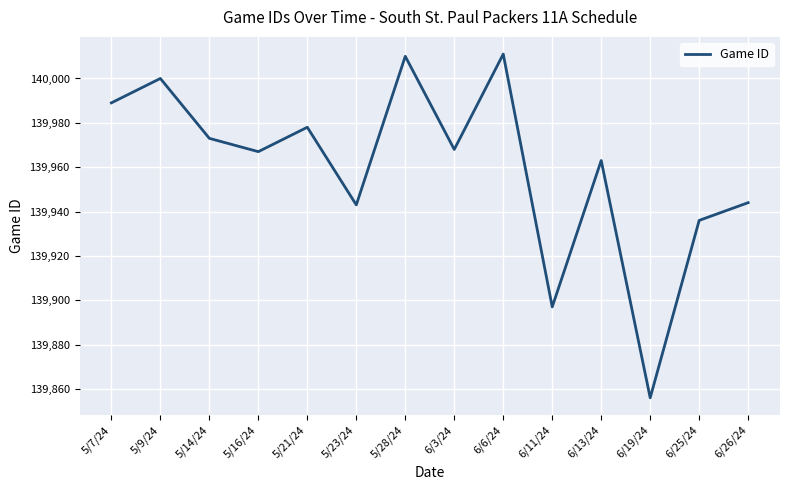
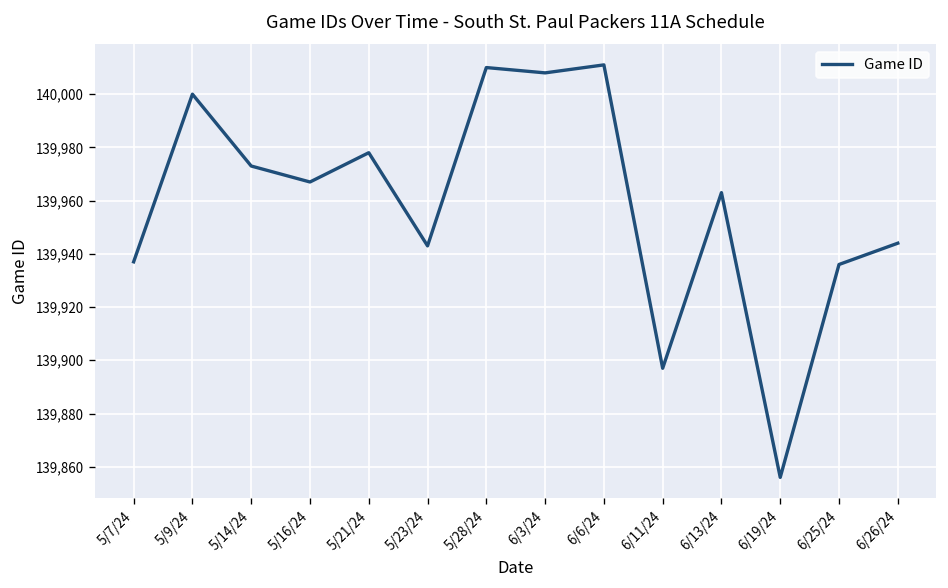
5/7/24: 139,989 -> 139,937
6/3/24: 139,968 -> 140,008
